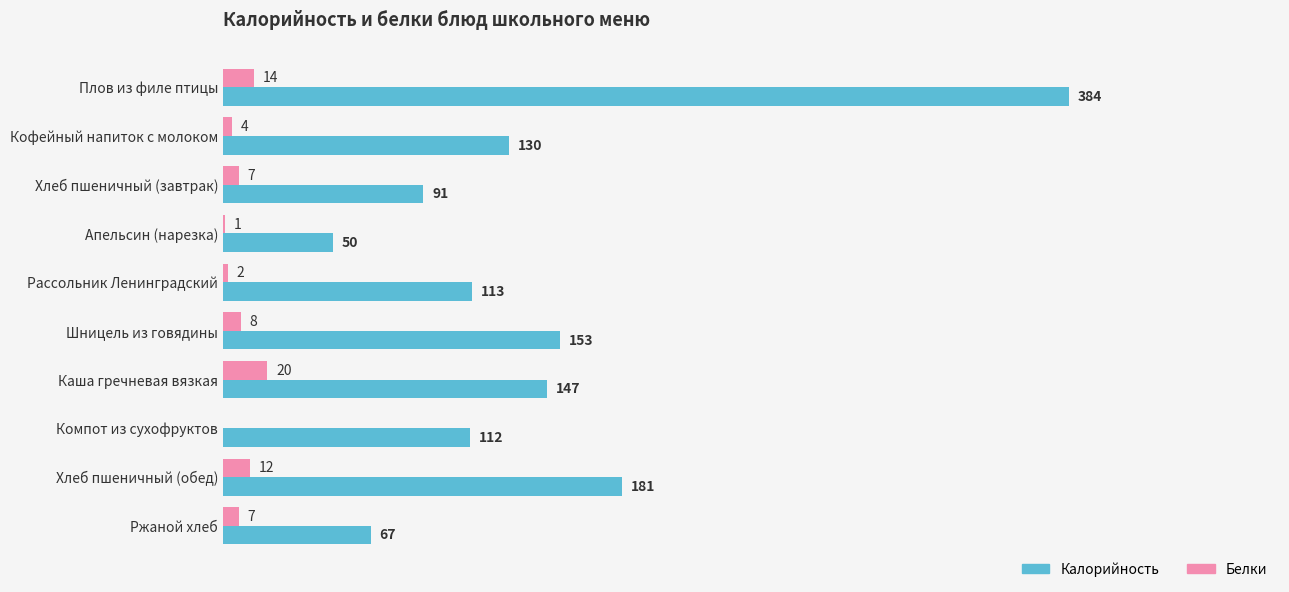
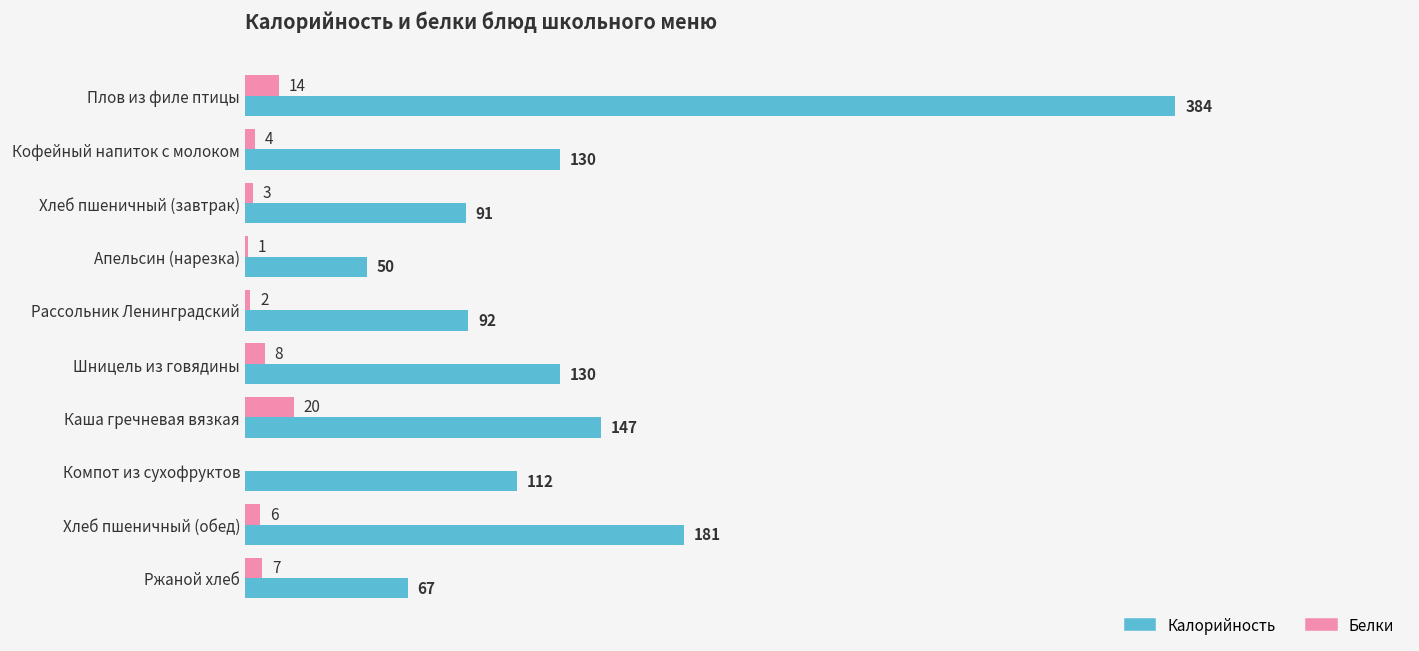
Белки, Хлеб пшеничный (завтрак): 7 -> 3
Калорийность, Рассольник Ленинградский: 113 -> 92
Калорийность, Шницель из говядины: 153 -> 130
Белки, Хлеб пшеничный (обед): 12 -> 6
